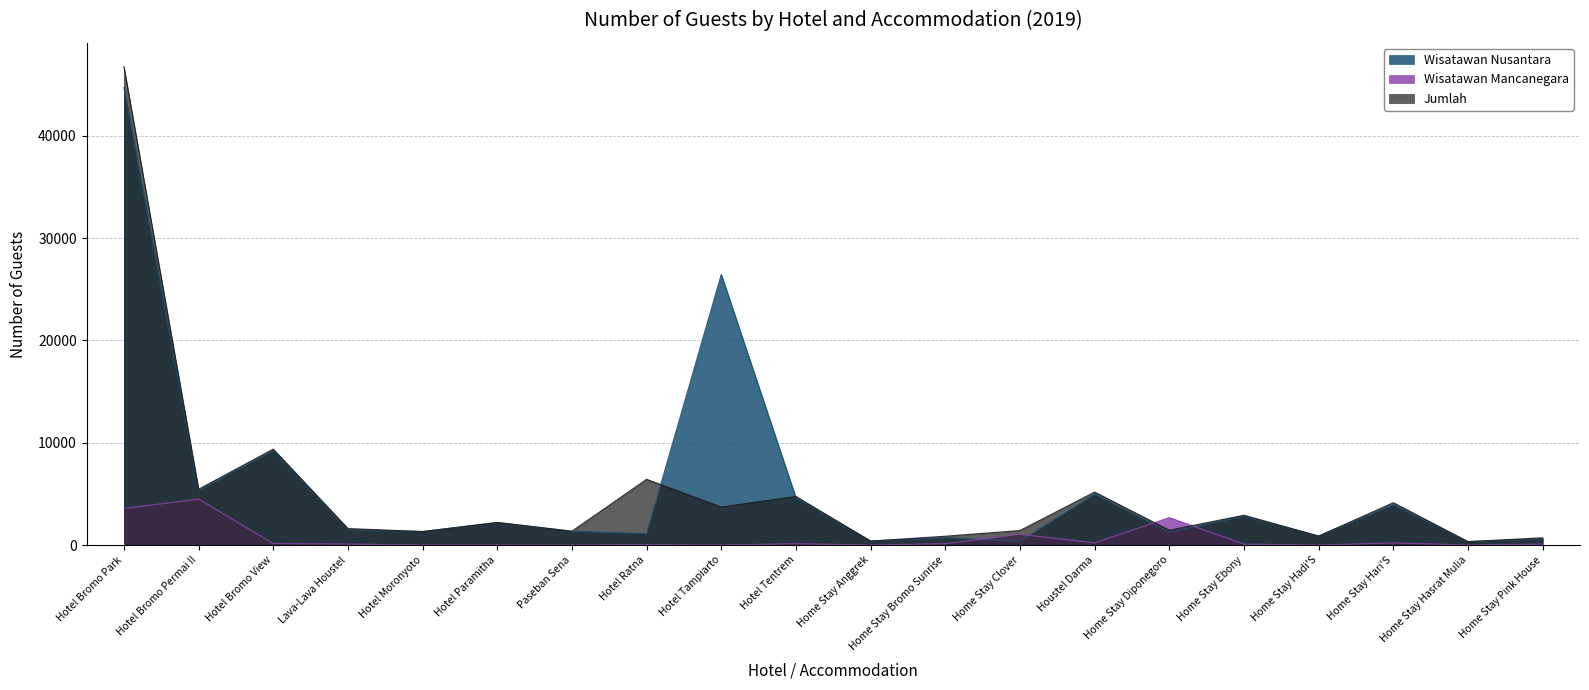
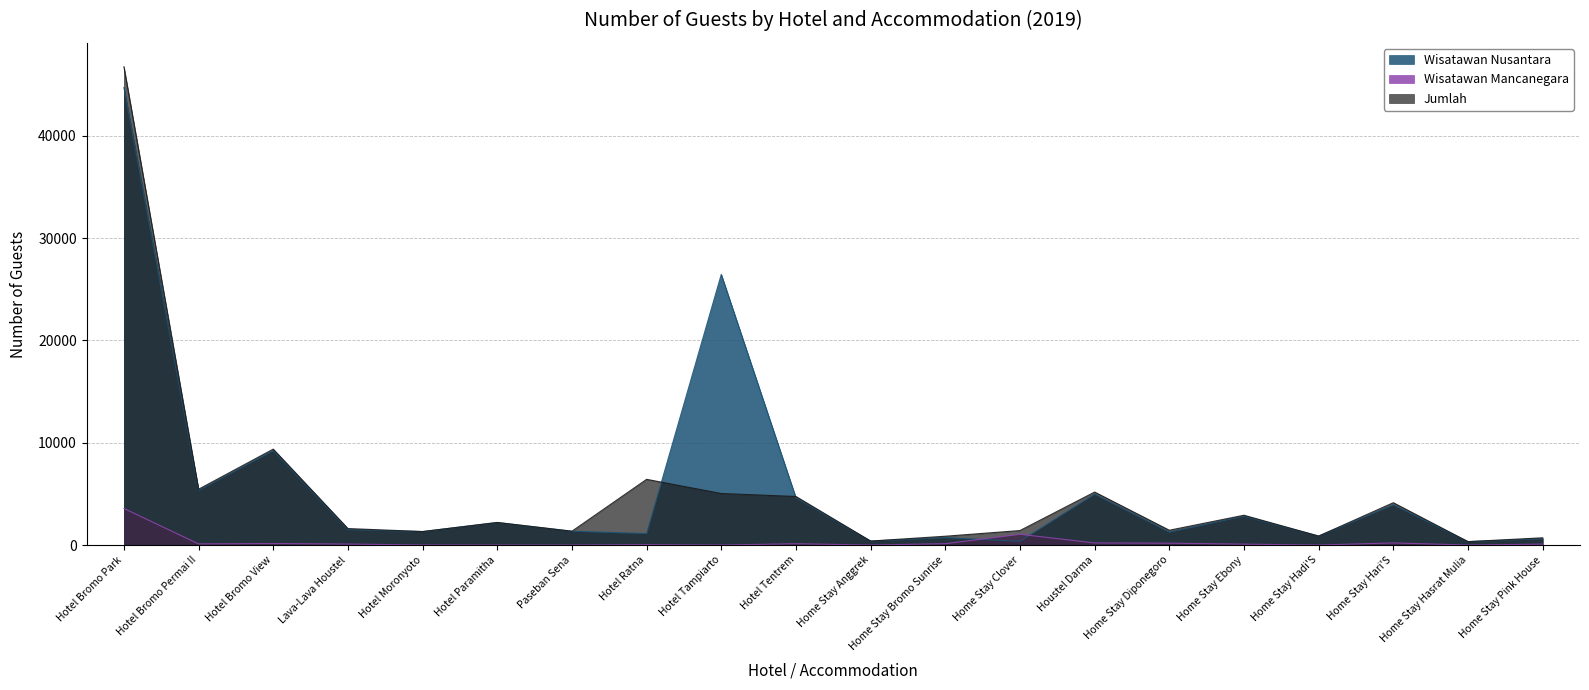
Wisatawan Mancanegara, Hotel Bromo Permai II: 4500 -> 100
Jumlah, Hotel Tampiarto: 3700 -> 5000
Wisatawan Mancanegara, Home Stay Diponegoro: 2700 -> 200
